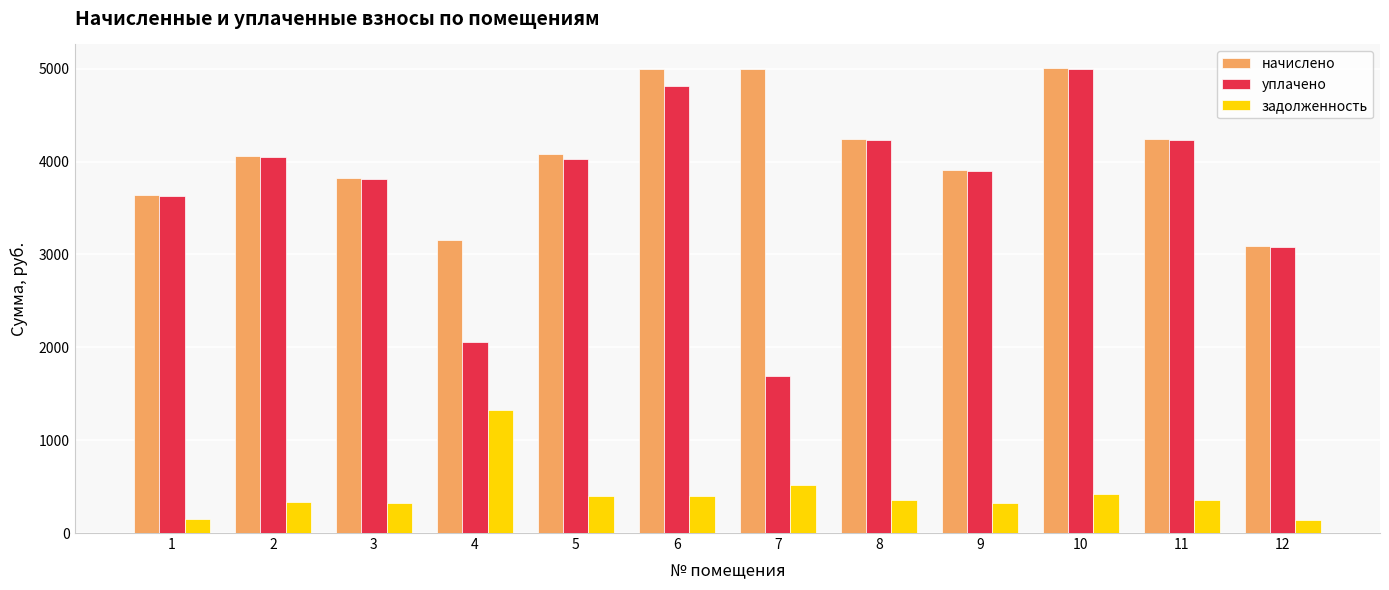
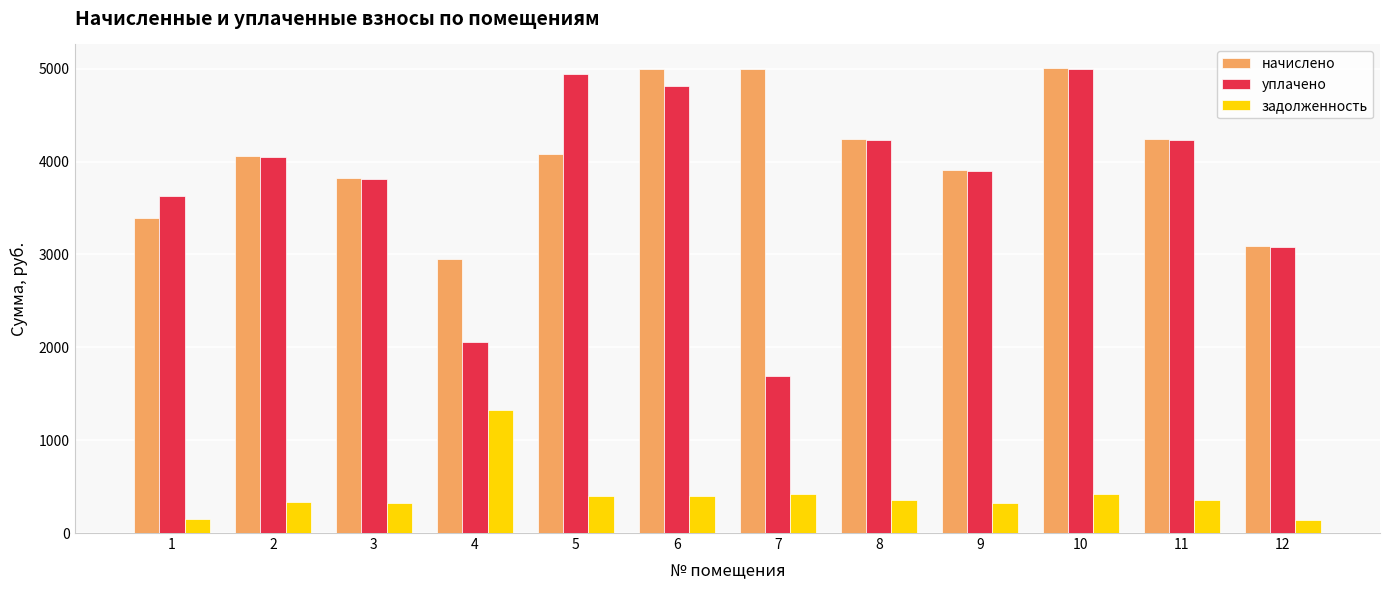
начислено, 1: 3600 -> 3400
начислено, 4: 3200 -> 3000
уплачено, 5: 4000 -> 4900
задолженность, 7: 500 -> 400
